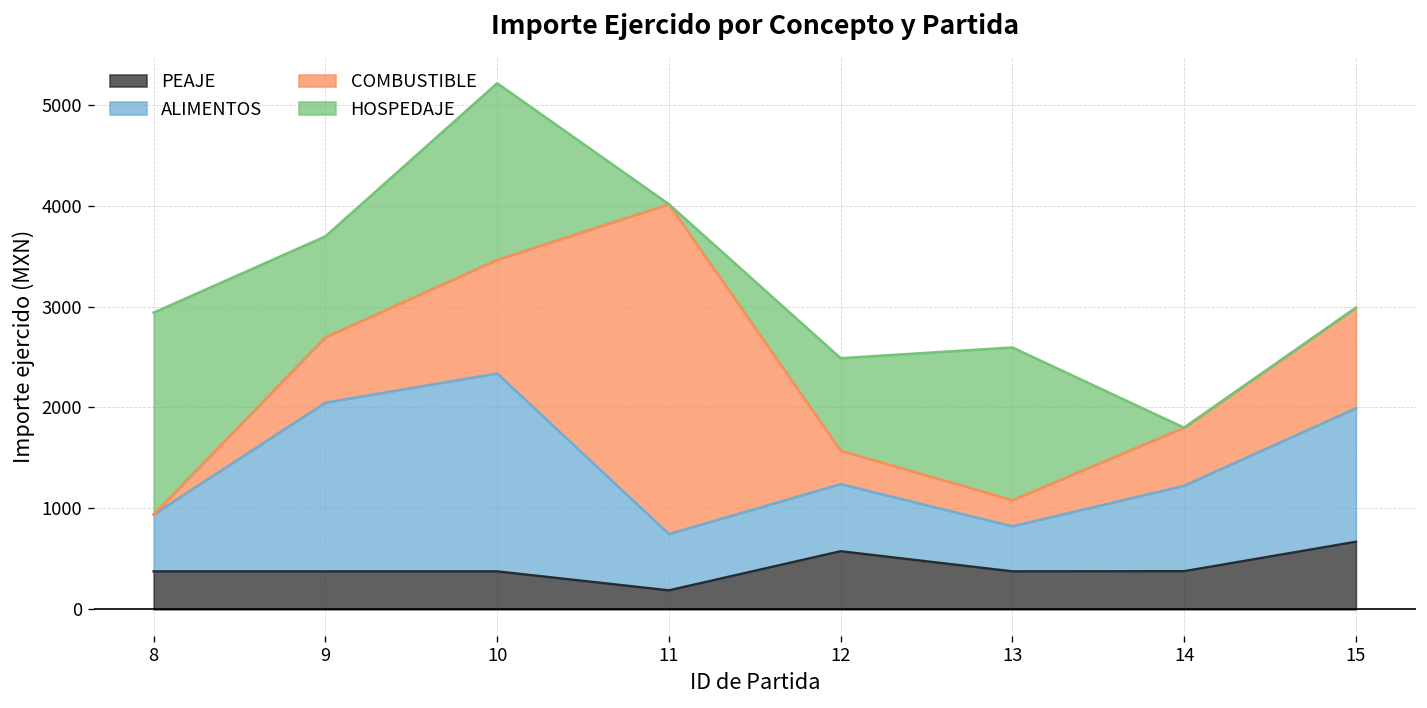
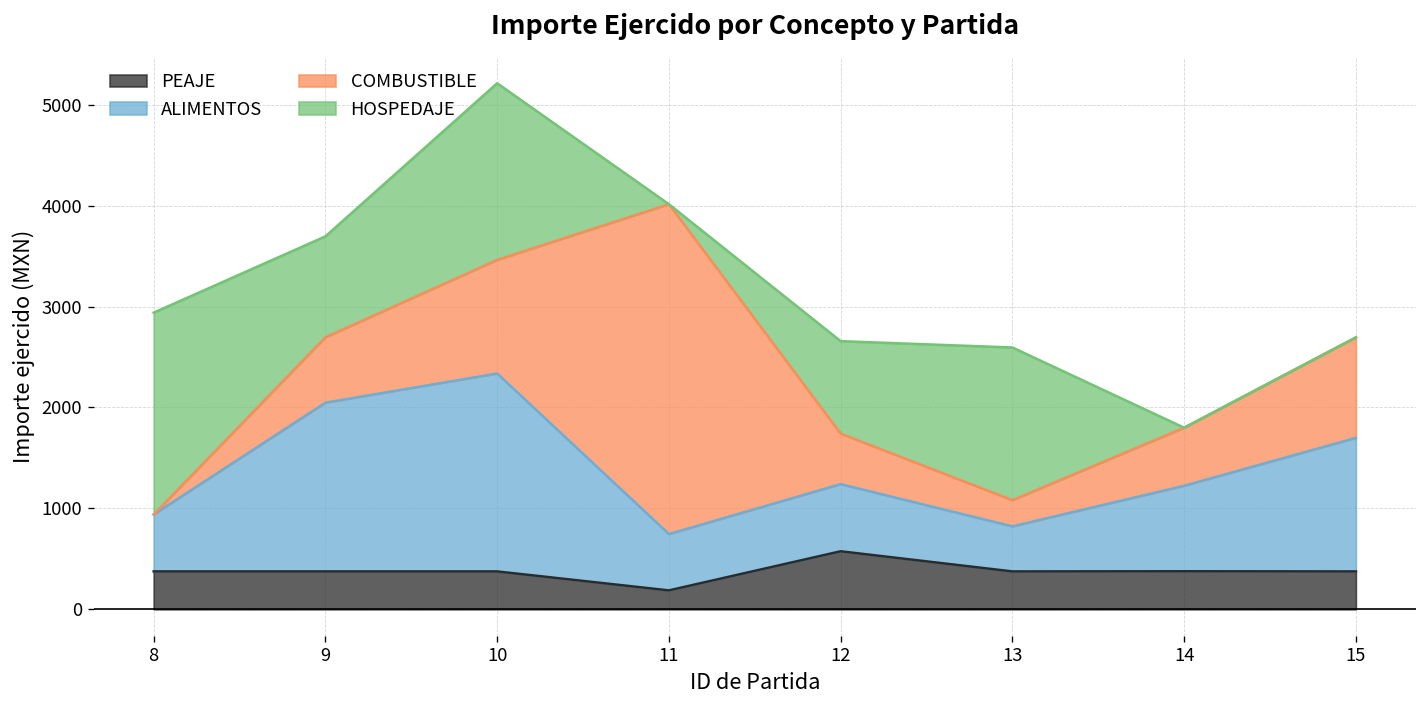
COMBUSTIBLE, 12: 300 -> 500
PEAJE, 15: 700 -> 400
